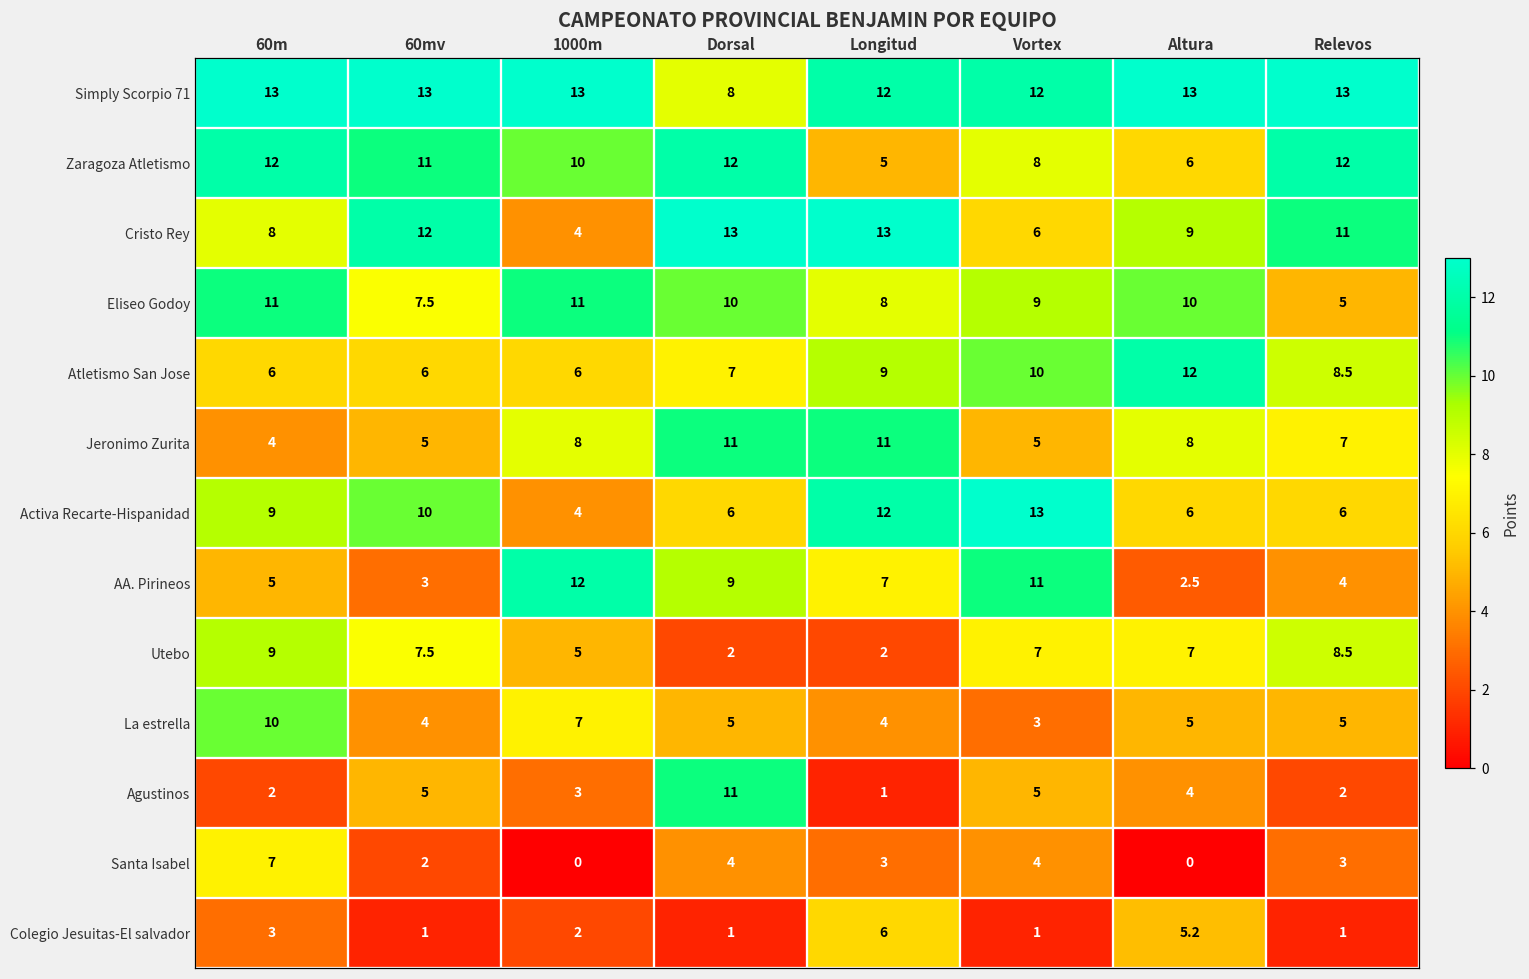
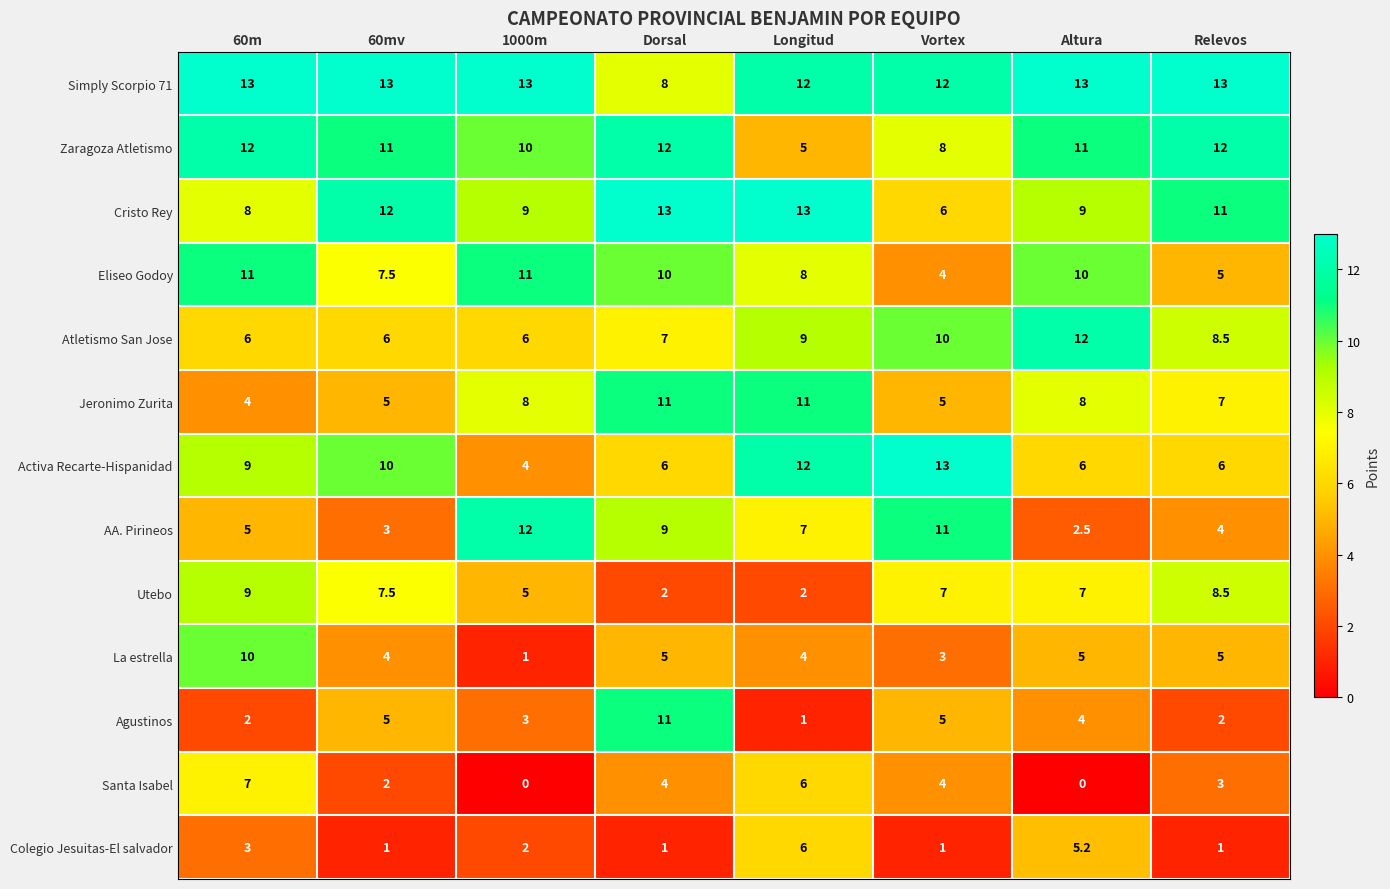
Zaragoza Atletismo, Altura: 6 -> 11
Cristo Rey, 1000m: 4 -> 9
Eliseo Godoy, Vortex: 9 -> 4
La estrella, 1000m: 7 -> 1
Santa Isabel, Longitud: 3 -> 6
